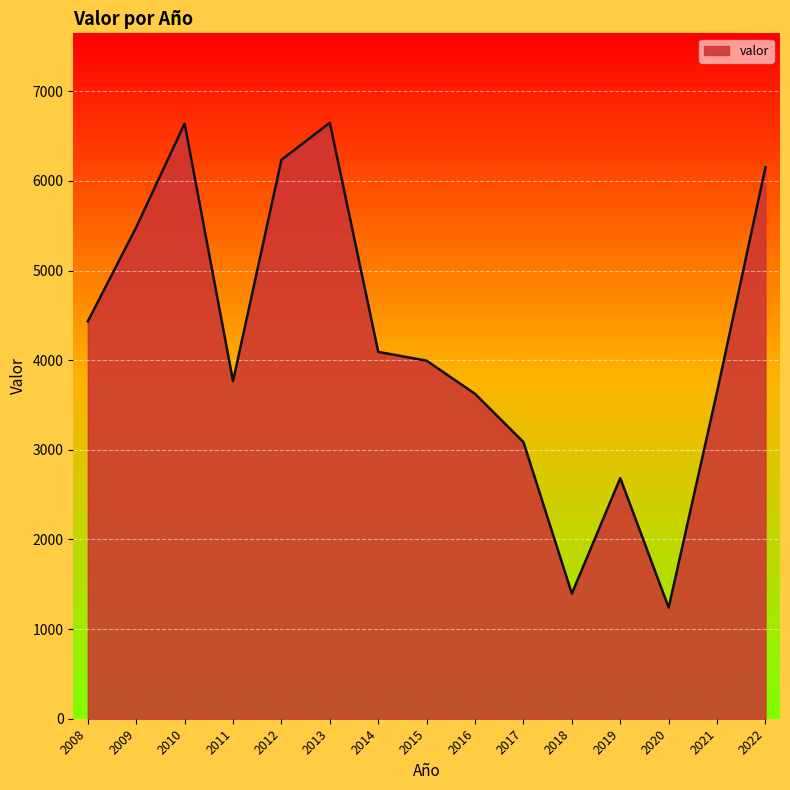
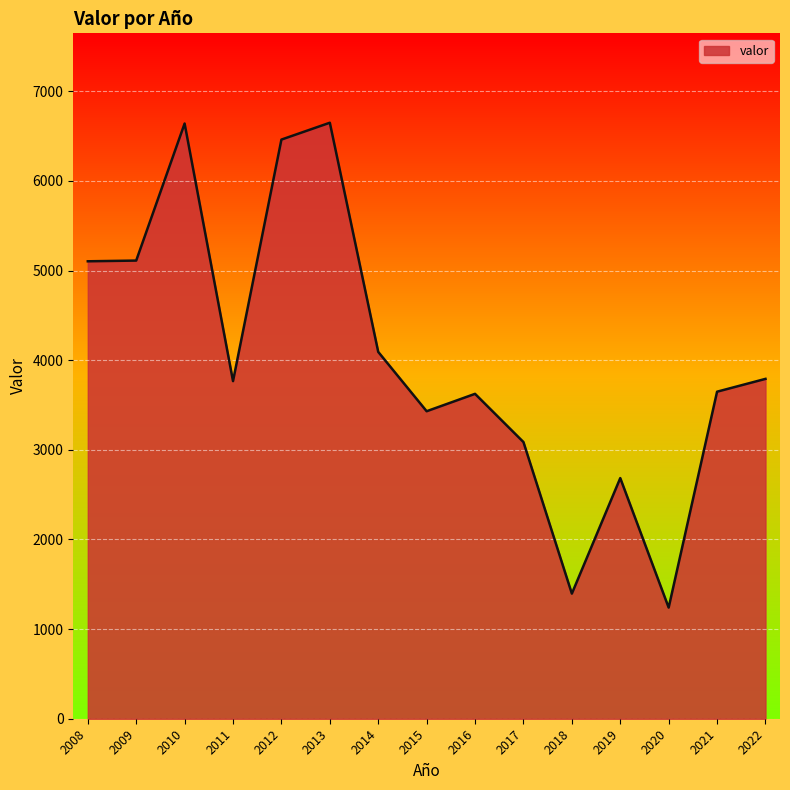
2008: 4400 -> 5100
2009: 5500 -> 5100
2012: 6200 -> 6500
2015: 4000 -> 3400
2022: 6200 -> 3800
